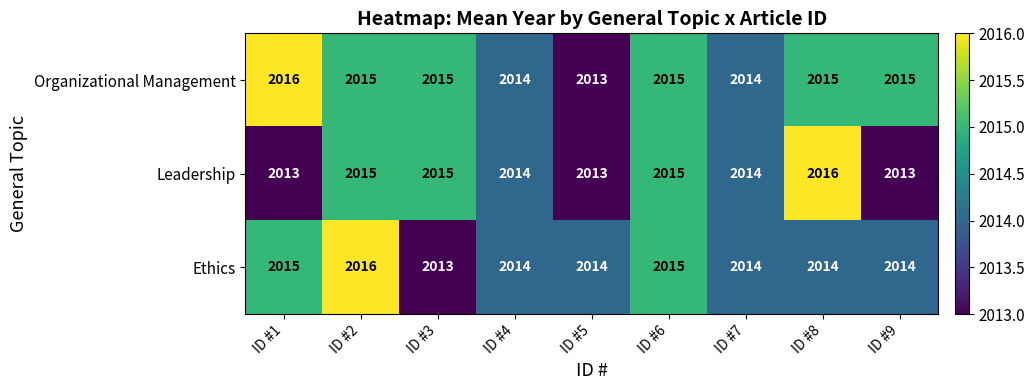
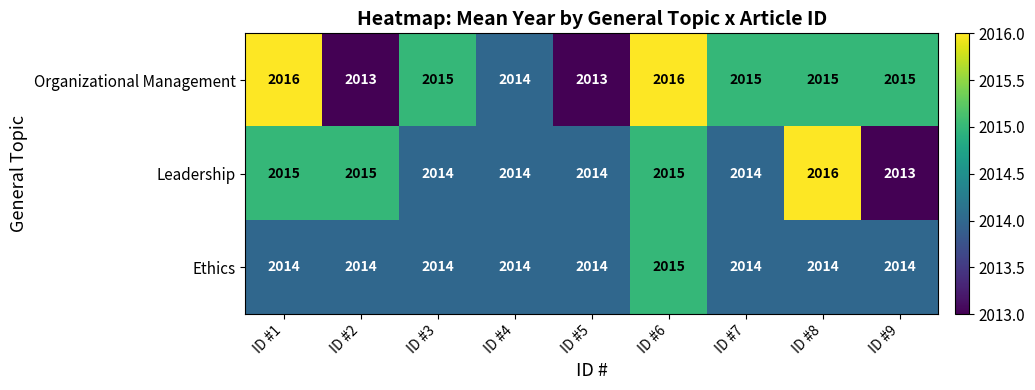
Organizational Management, ID #2: 2015 -> 2013
Organizational Management, ID #6: 2015 -> 2016
Organizational Management, ID #7: 2014 -> 2015
Leadership, ID #1: 2013 -> 2015
Leadership, ID #3: 2015 -> 2014
Leadership, ID #5: 2013 -> 2014
Ethics, ID #1: 2015 -> 2014
Ethics, ID #2: 2016 -> 2014
Ethics, ID #3: 2013 -> 2014
